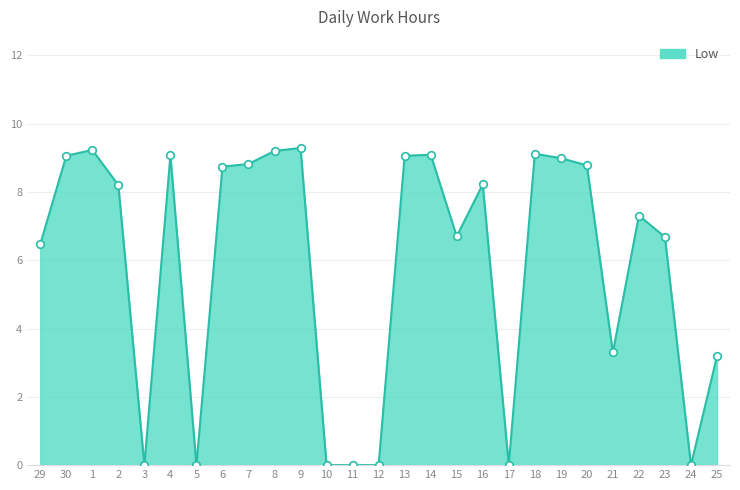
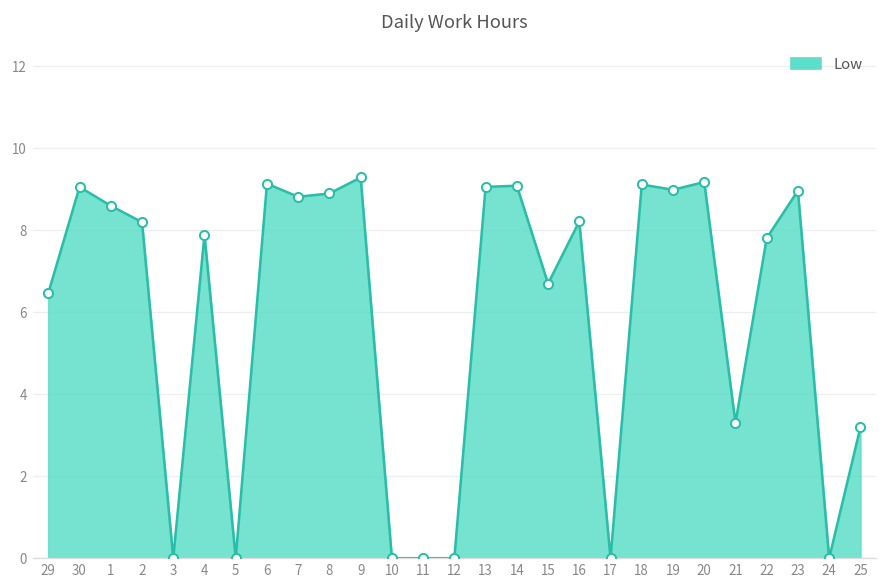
1: 9.2 -> 8.6
4: 9.1 -> 7.9
6: 8.7 -> 9.1
8: 9.2 -> 8.9
20: 8.8 -> 9.2
22: 7.3 -> 7.8
23: 6.7 -> 9.0
